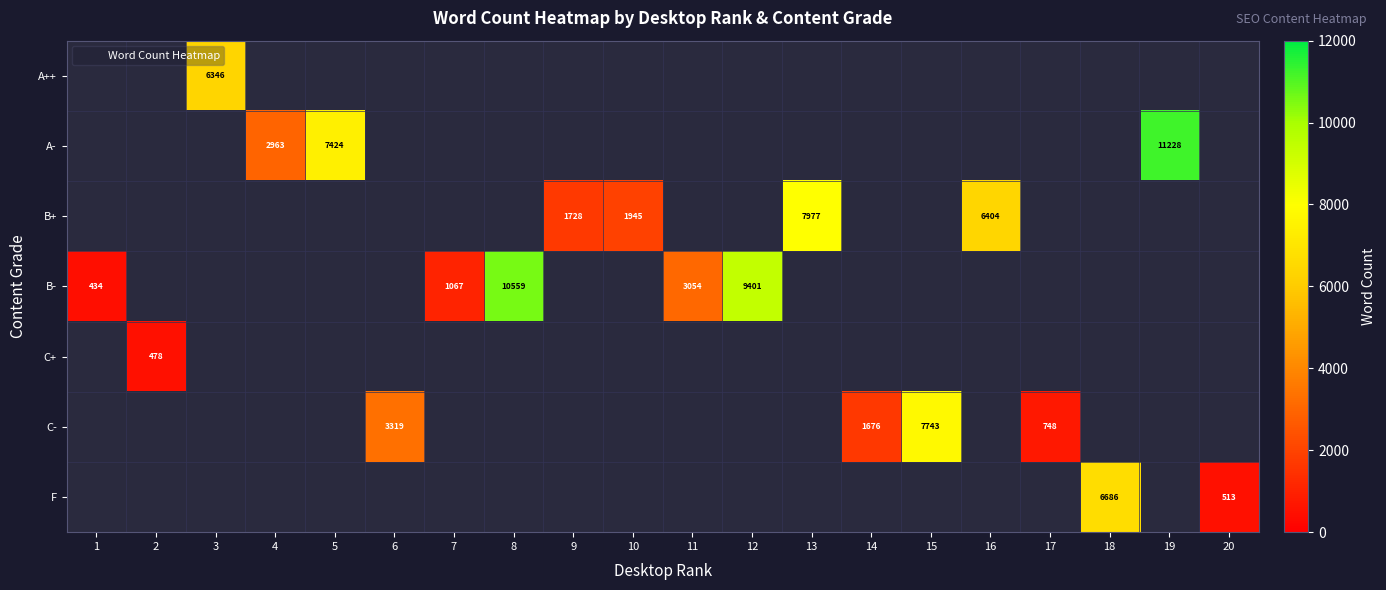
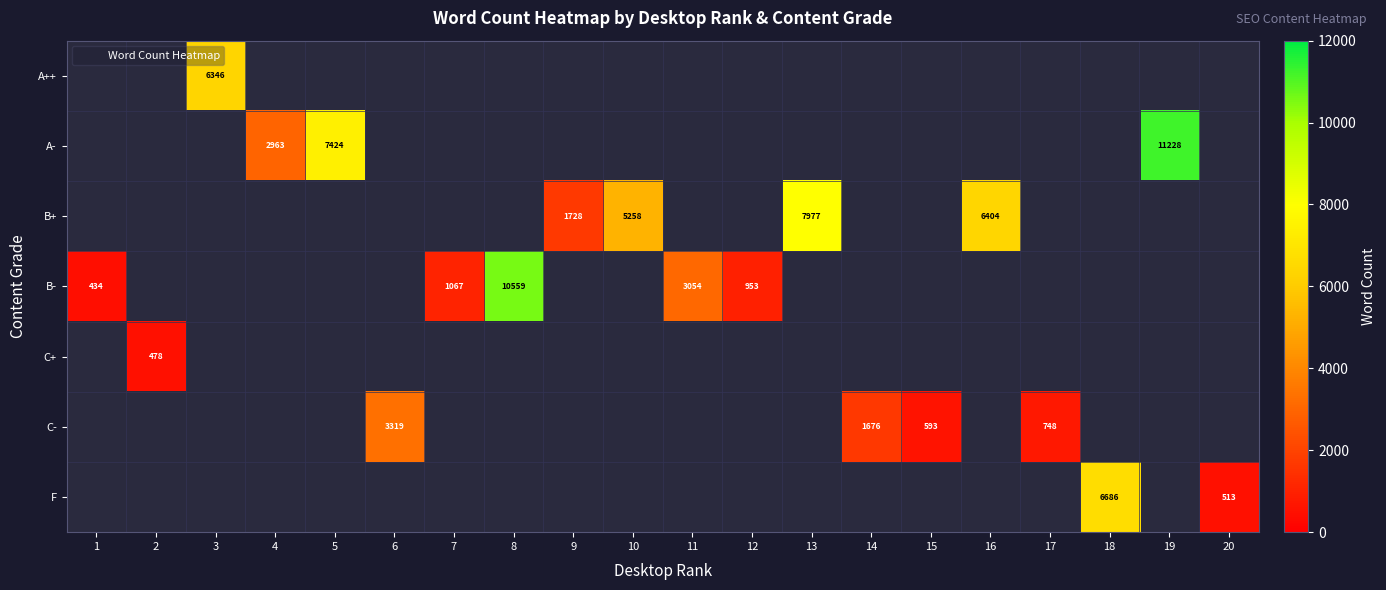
B+, 10: 1945 -> 5258
B-, 12: 9401 -> 953
C-, 15: 7743 -> 593
